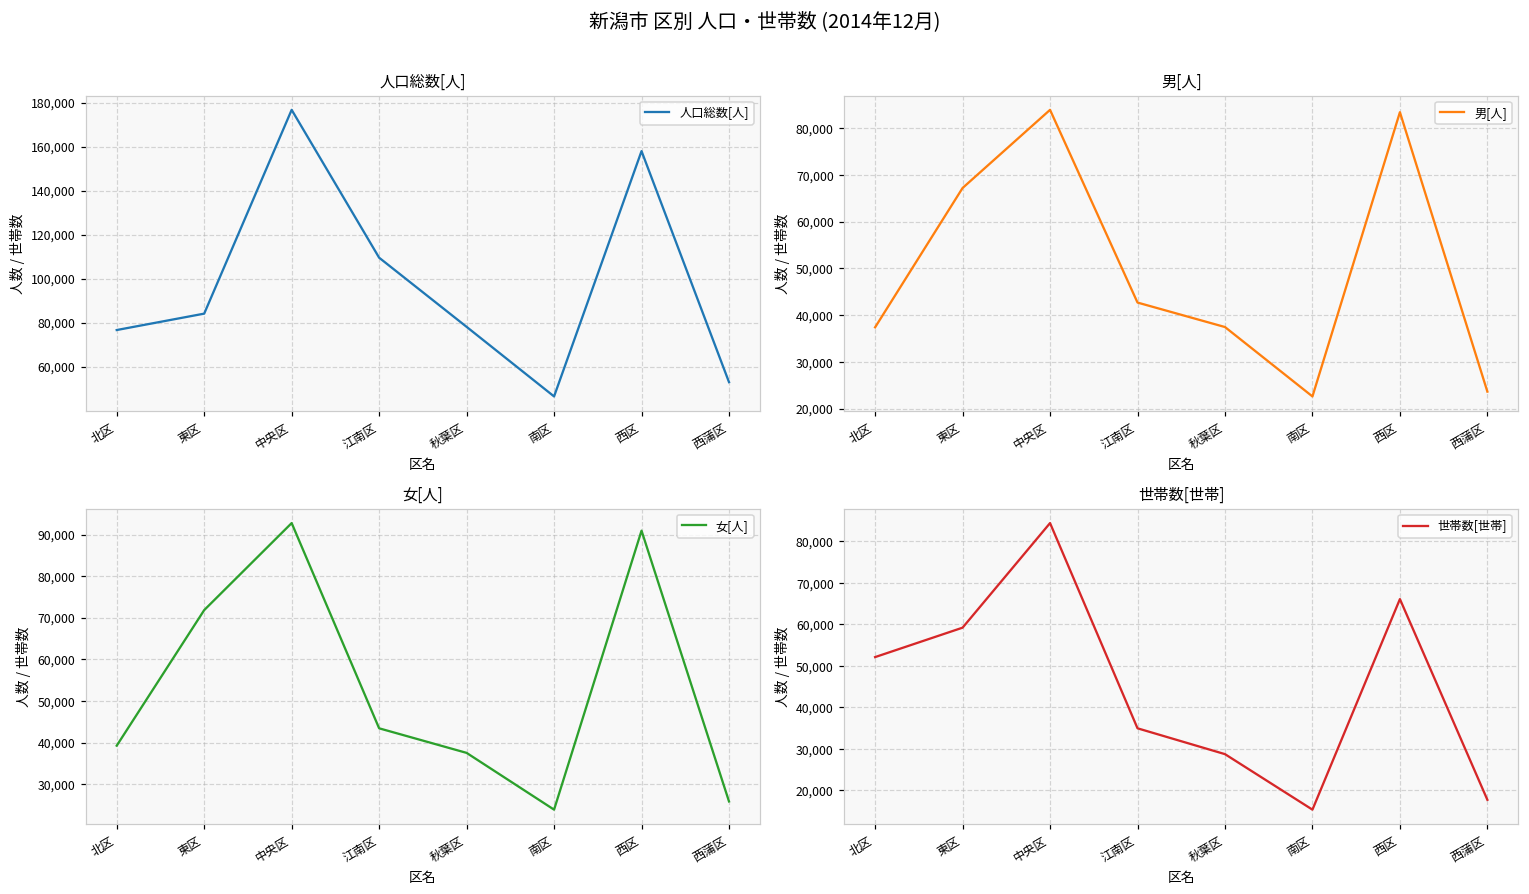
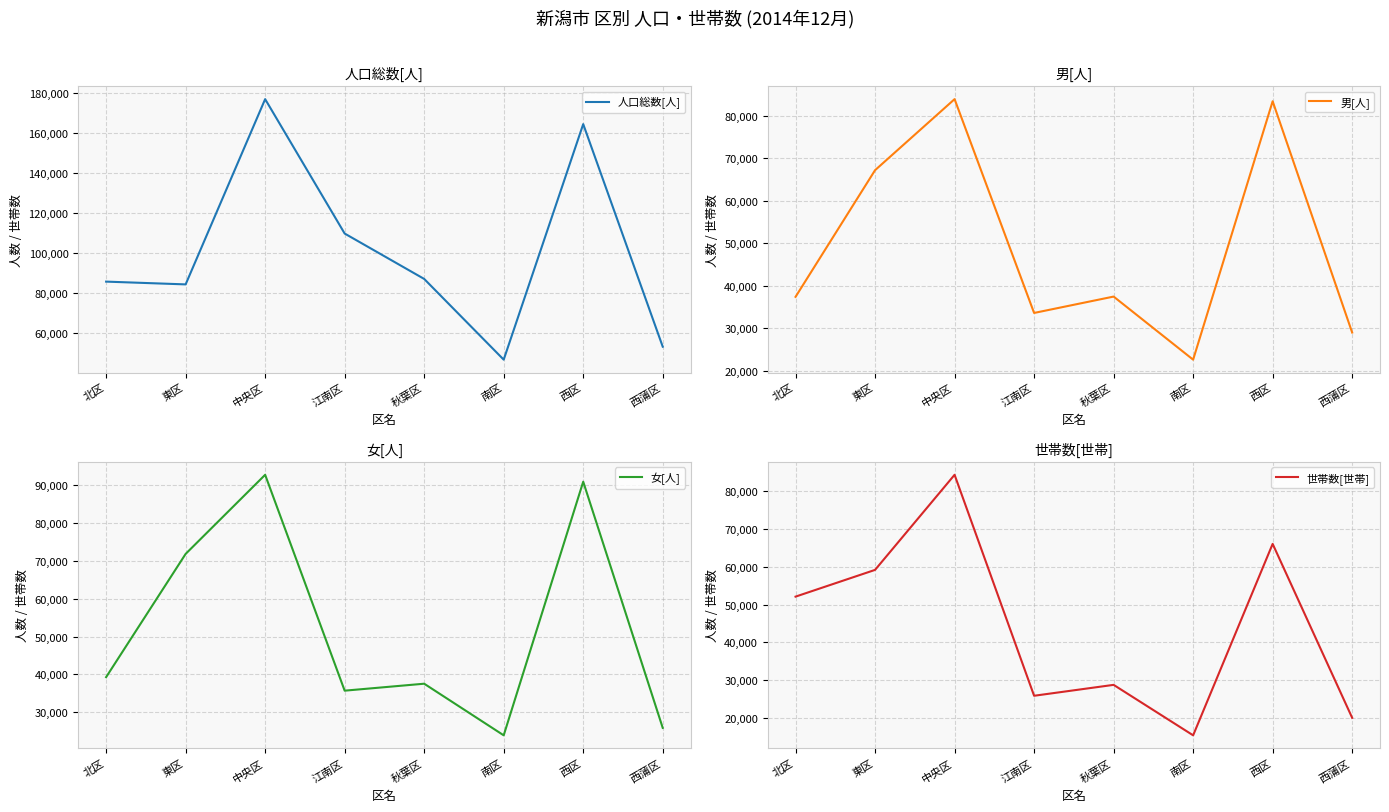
人口総数[人], 北区: 77,000 -> 86,000
人口総数[人], 秋葉区: 78,000 -> 87,000
人口総数[人], 西区: 158,000 -> 164,000
男[人], 江南区: 43,000 -> 34,000
男[人], 西蒲区: 24,000 -> 29,000
女[人], 江南区: 43,000 -> 36,000
世帯数[世帯], 江南区: 35,000 -> 26,000
世帯数[世帯], 西蒲区: 18,000 -> 20,000
